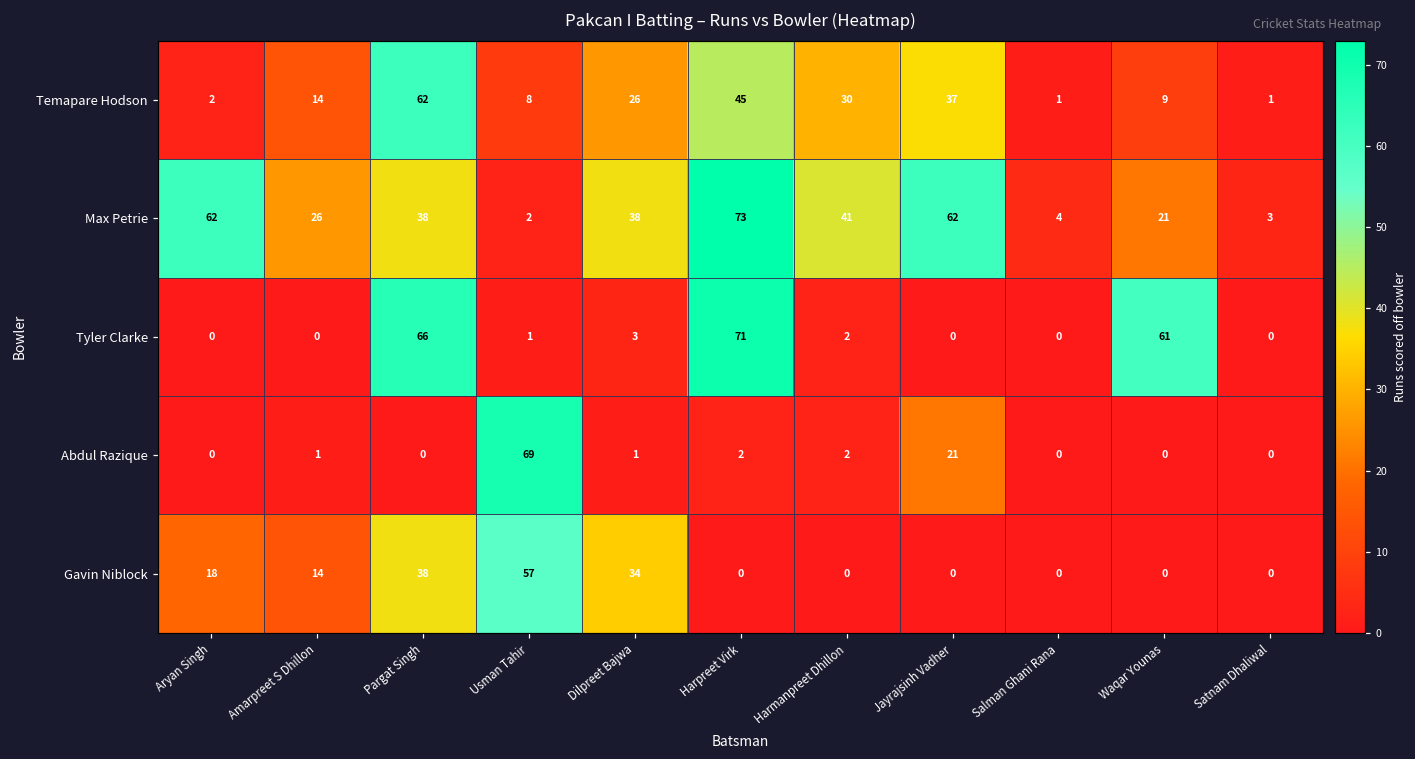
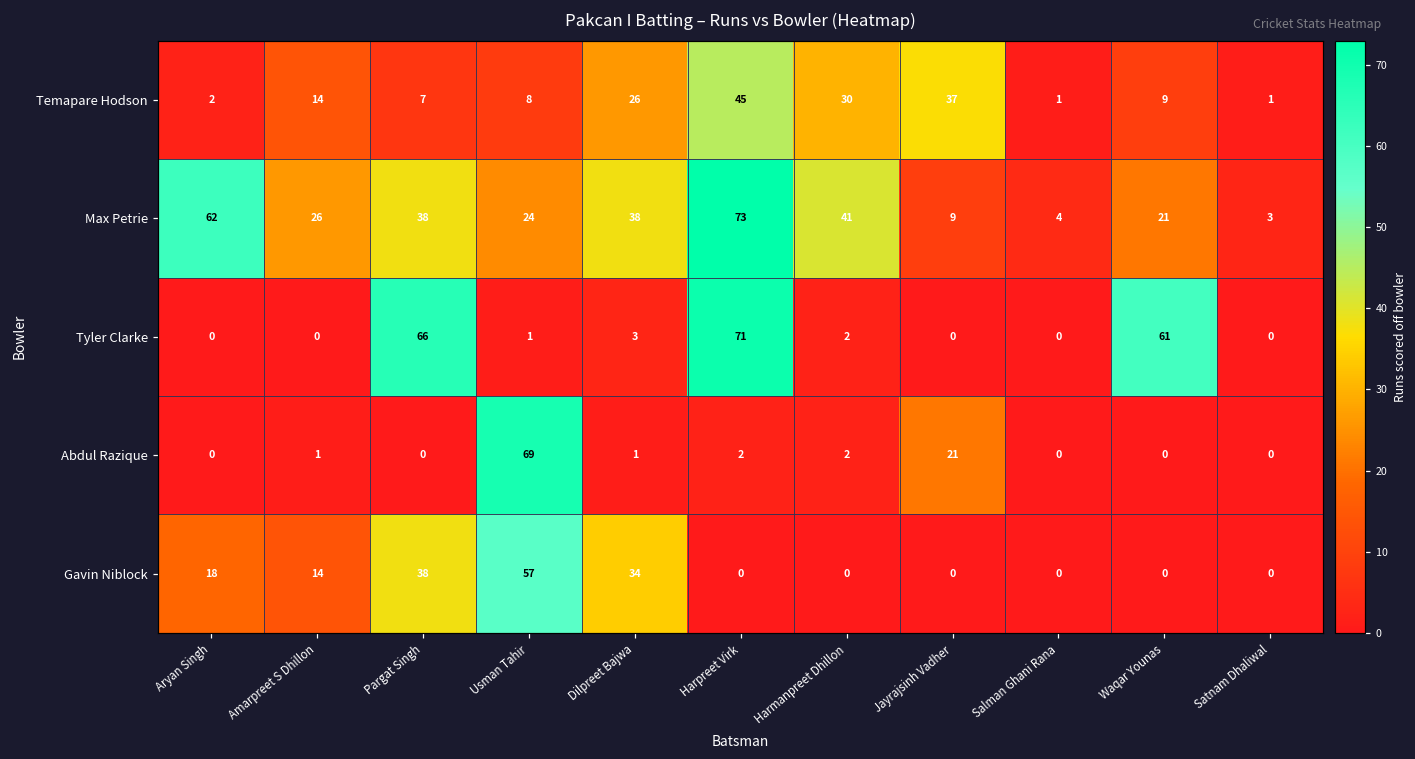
Temapare Hodson, Pargat Singh: 62 -> 7
Max Petrie, Usman Tahir: 2 -> 24
Max Petrie, Jayrajsinh Vadher: 62 -> 9
